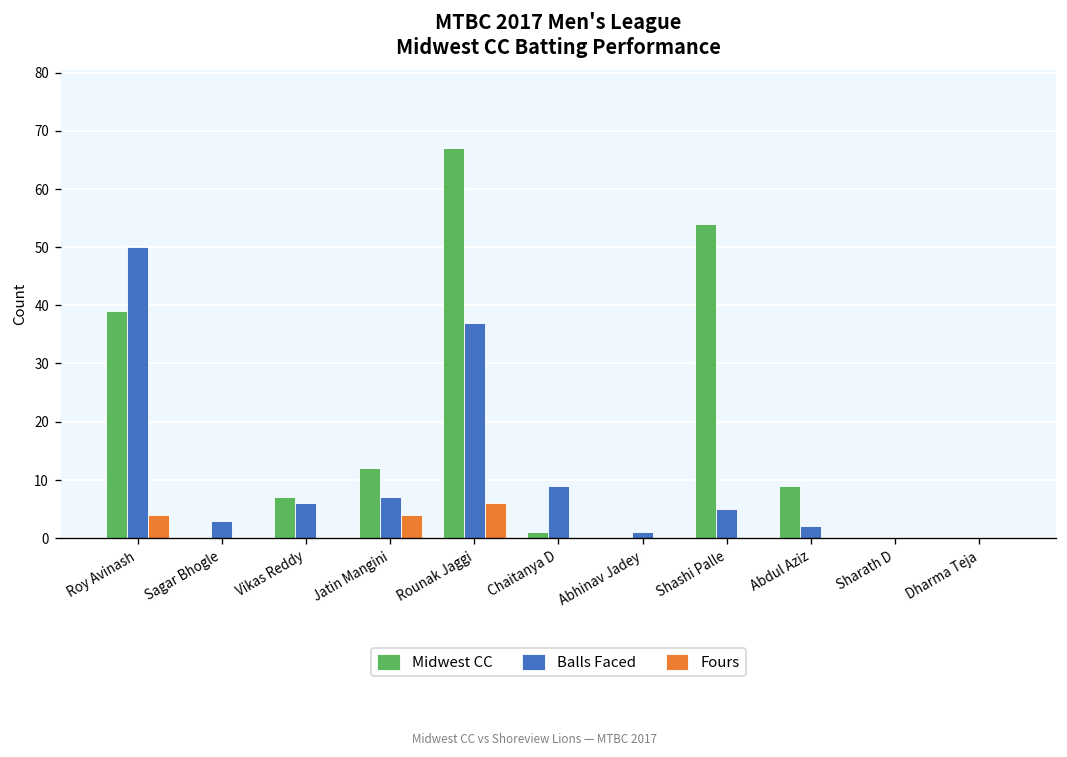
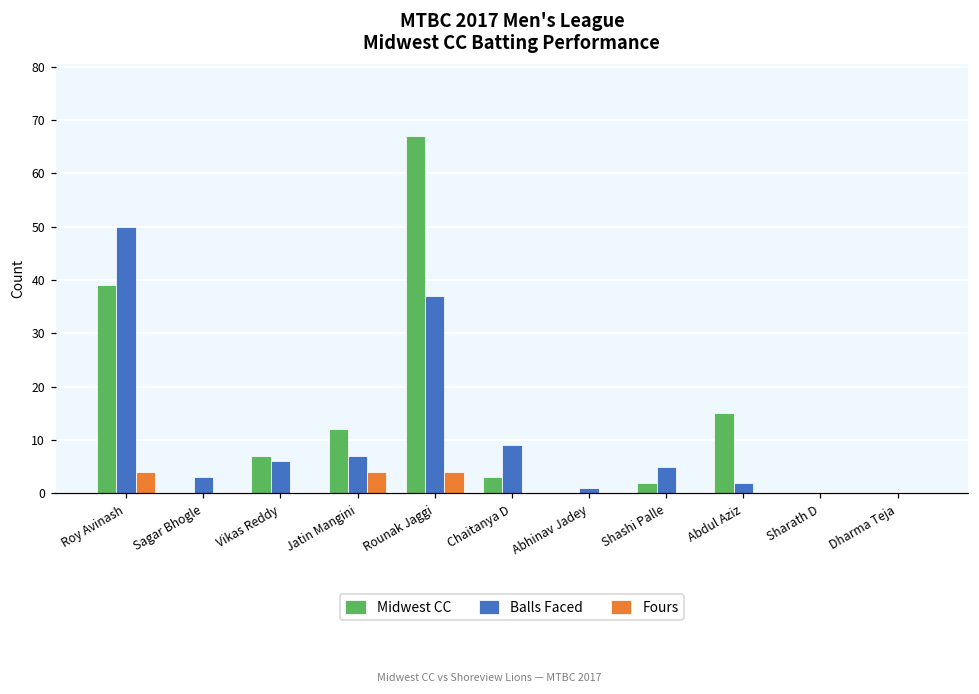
Fours, Rounak Jaggi: 6 -> 4
Midwest CC, Chaitanya D: 1 -> 3
Midwest CC, Shashi Palle: 54 -> 2
Midwest CC, Abdul Aziz: 9 -> 15
